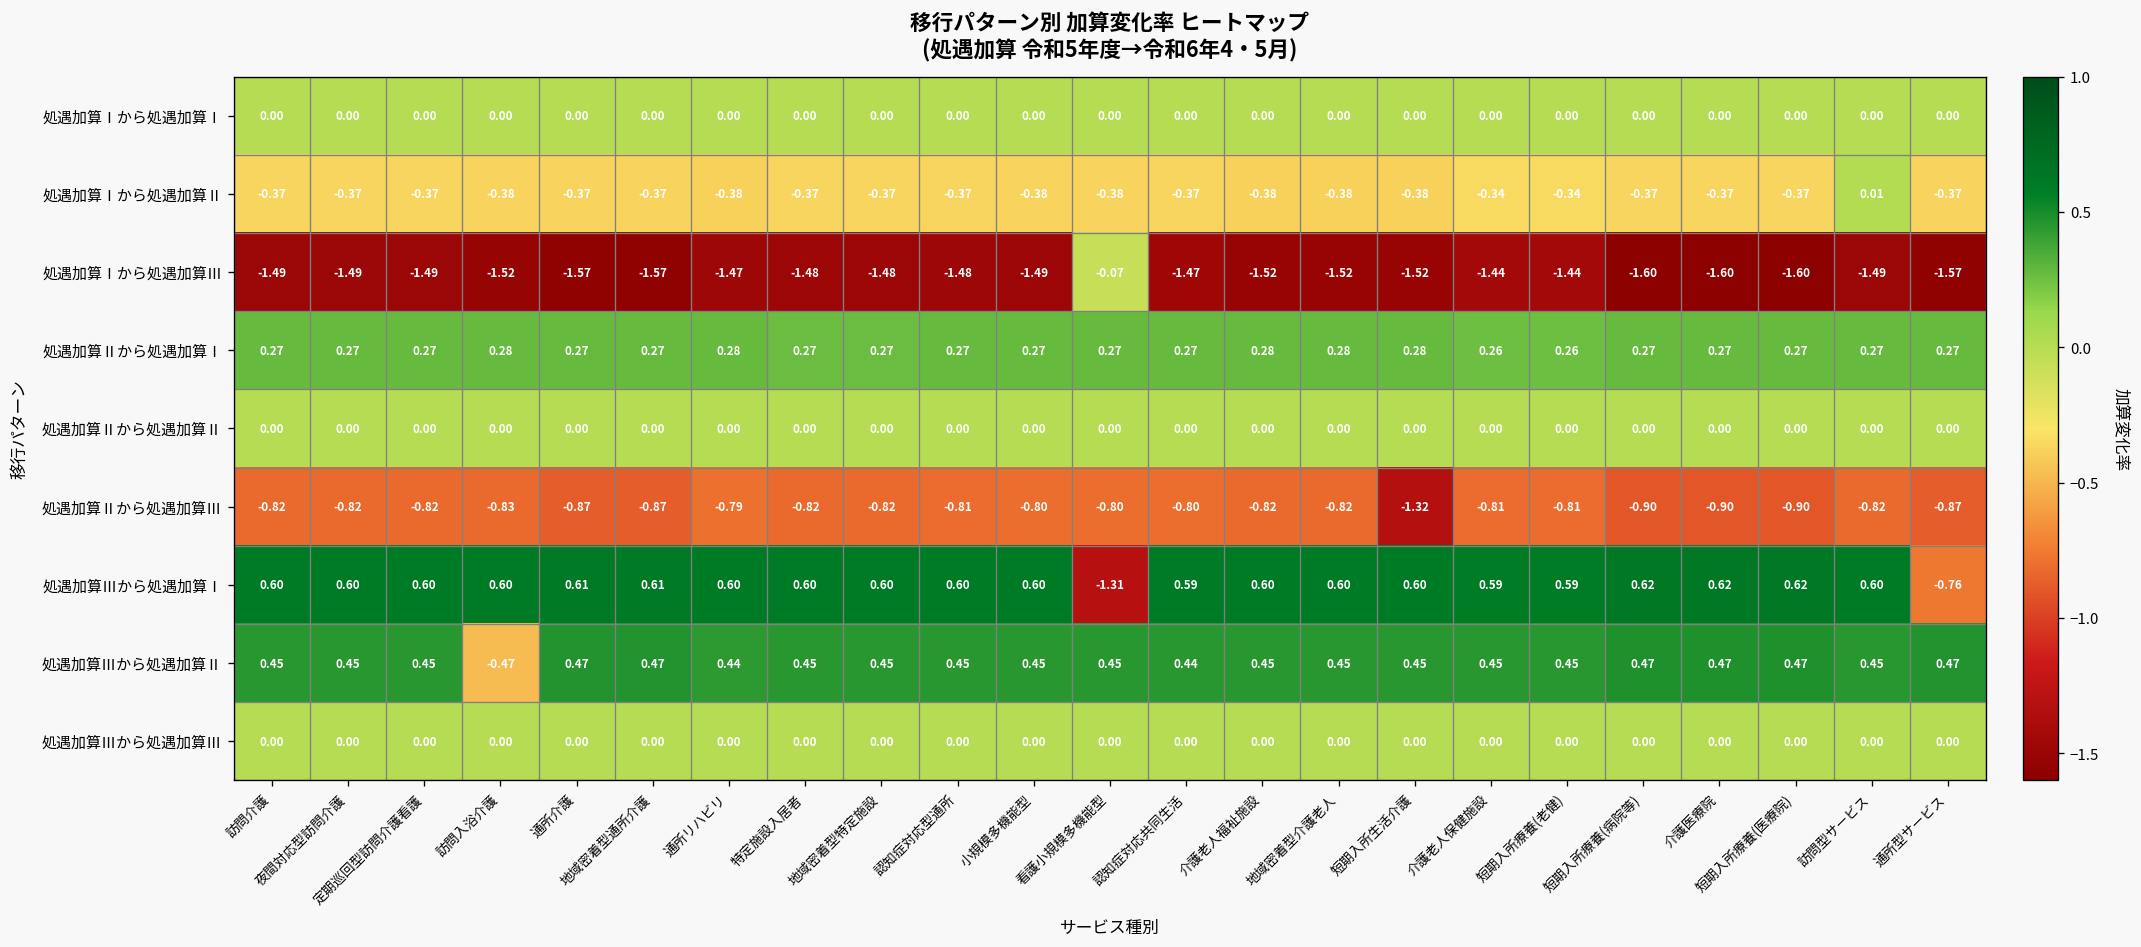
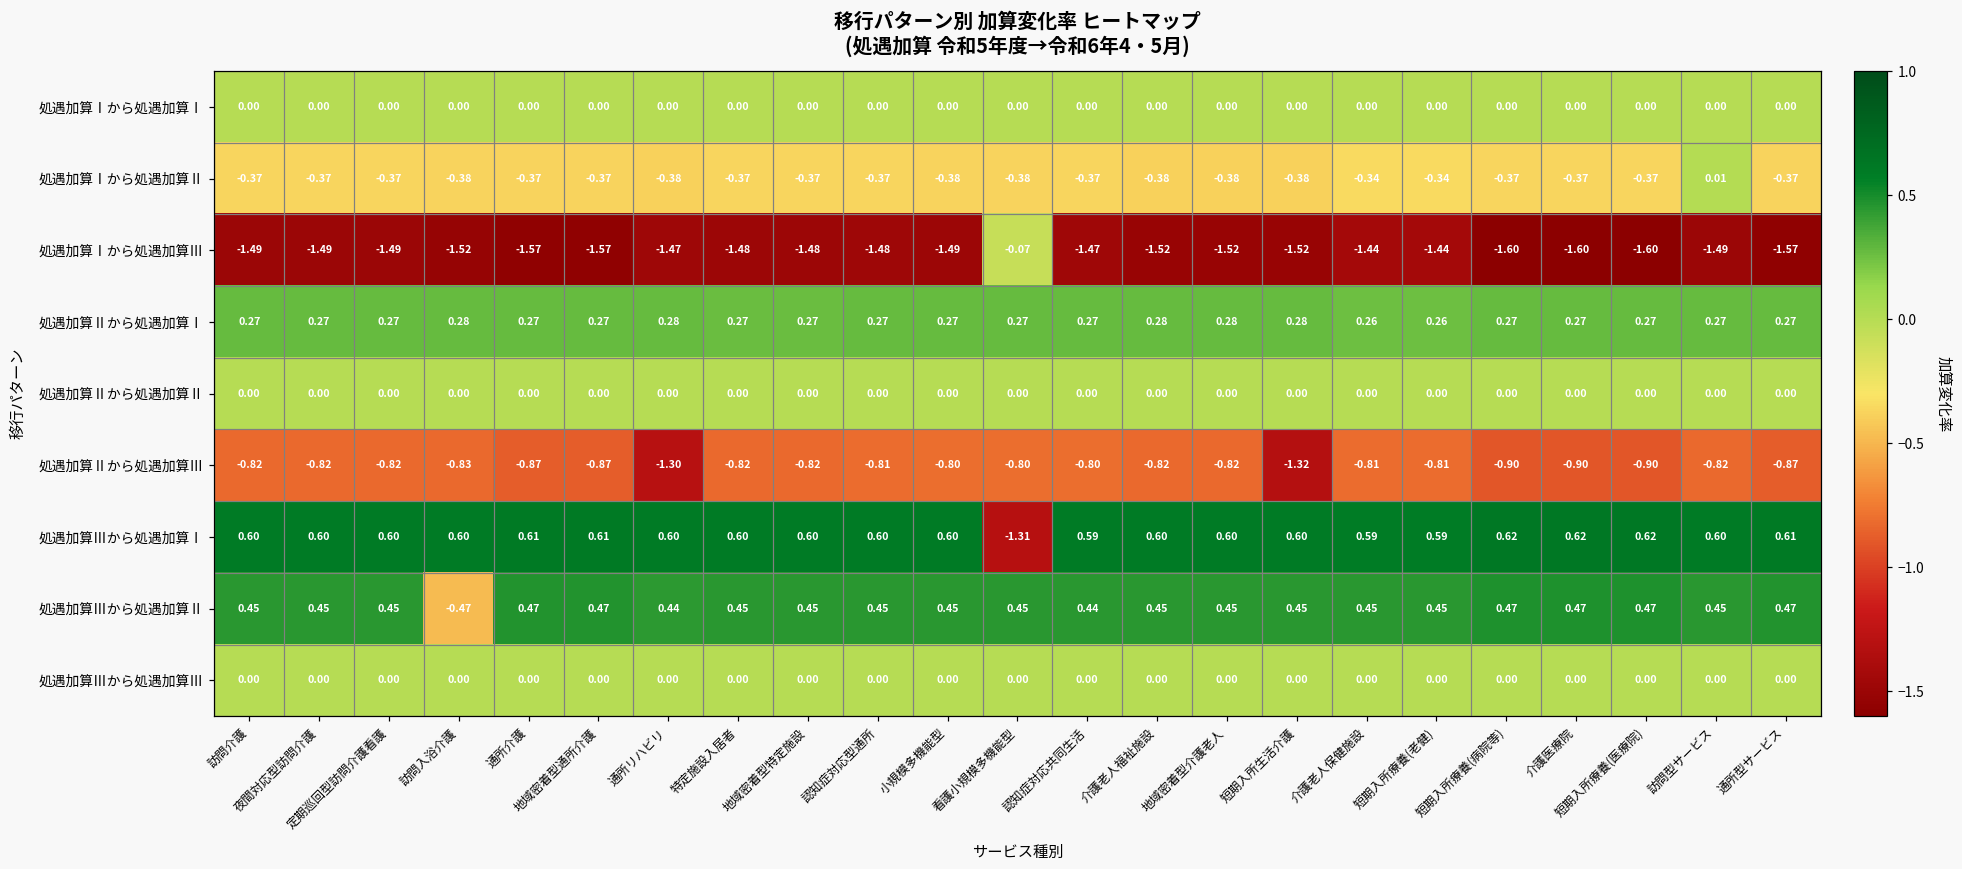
処遇加算Ⅱから処遇加算Ⅲ, 通所リハビリ: -0.79 -> -1.30
処遇加算Ⅲから処遇加算Ⅰ, 通所型サービス: -0.76 -> 0.61
